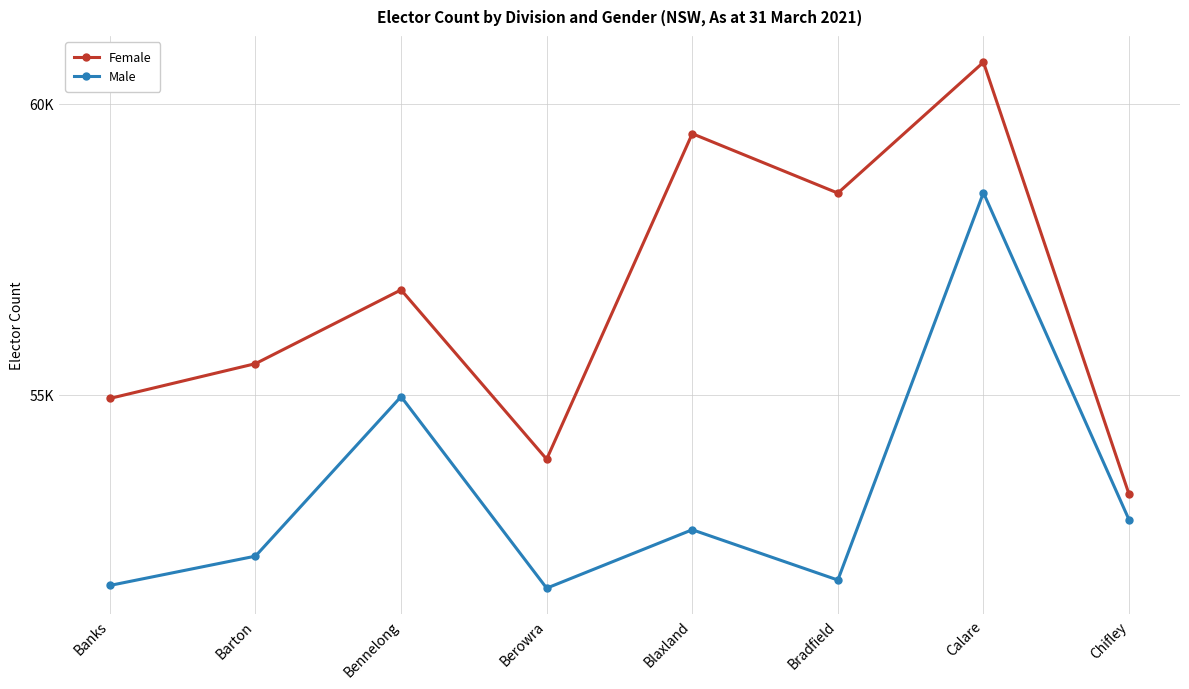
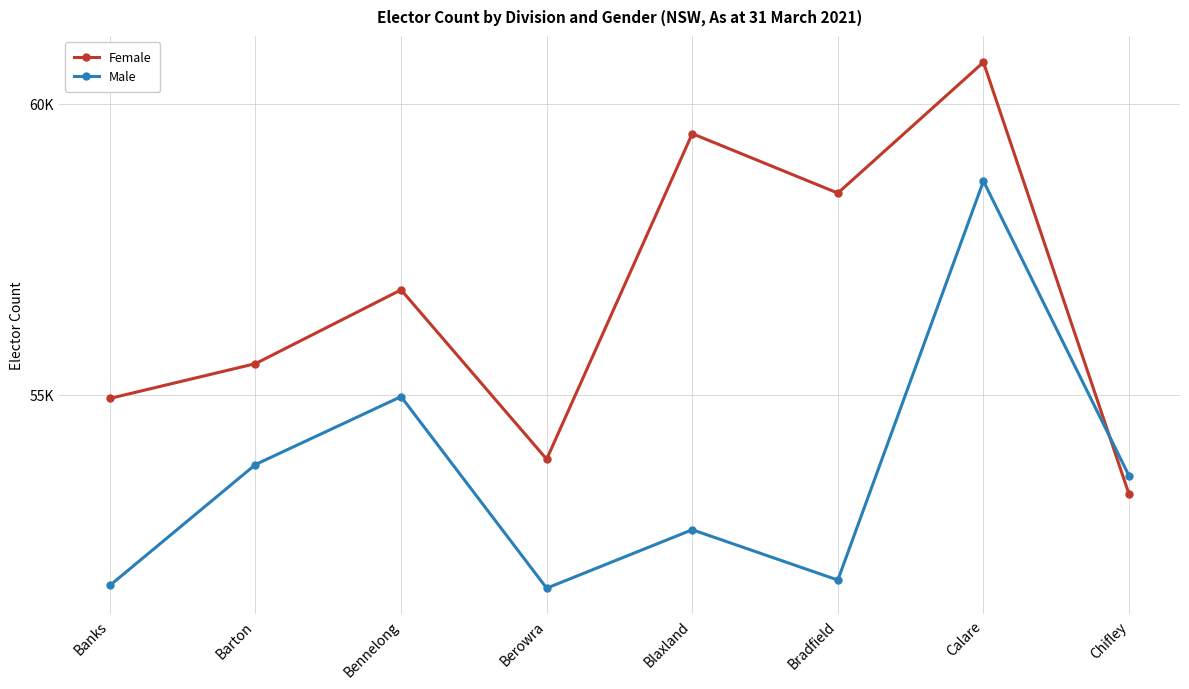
Male, Barton: 52200 -> 53800
Male, Calare: 58500 -> 58700
Male, Chifley: 52800 -> 53600
